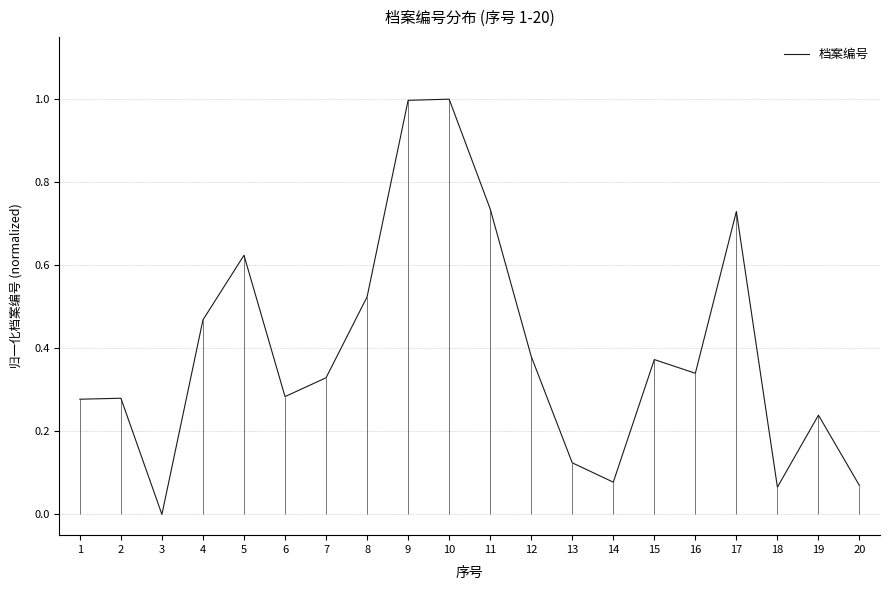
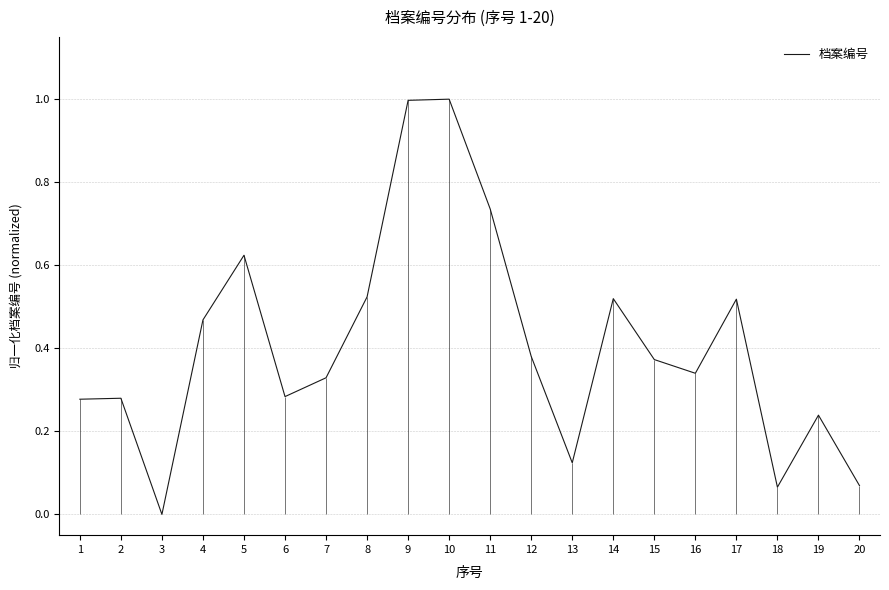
14: 0.08 -> 0.52
17: 0.73 -> 0.52
